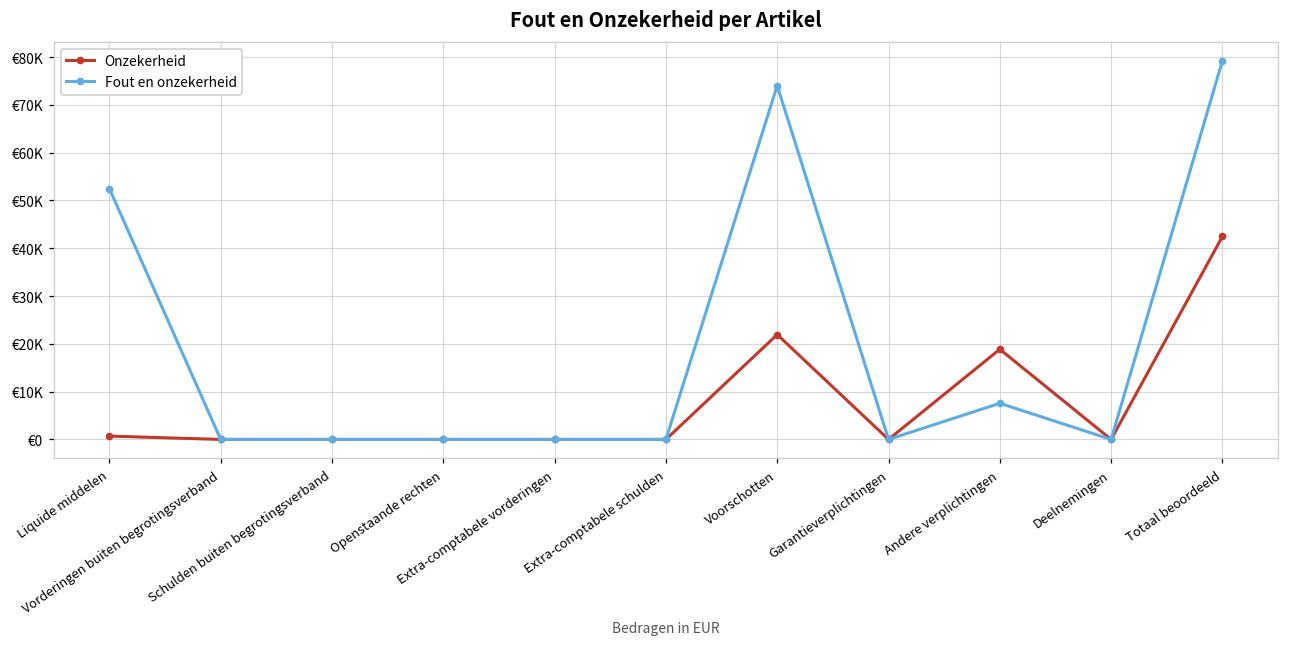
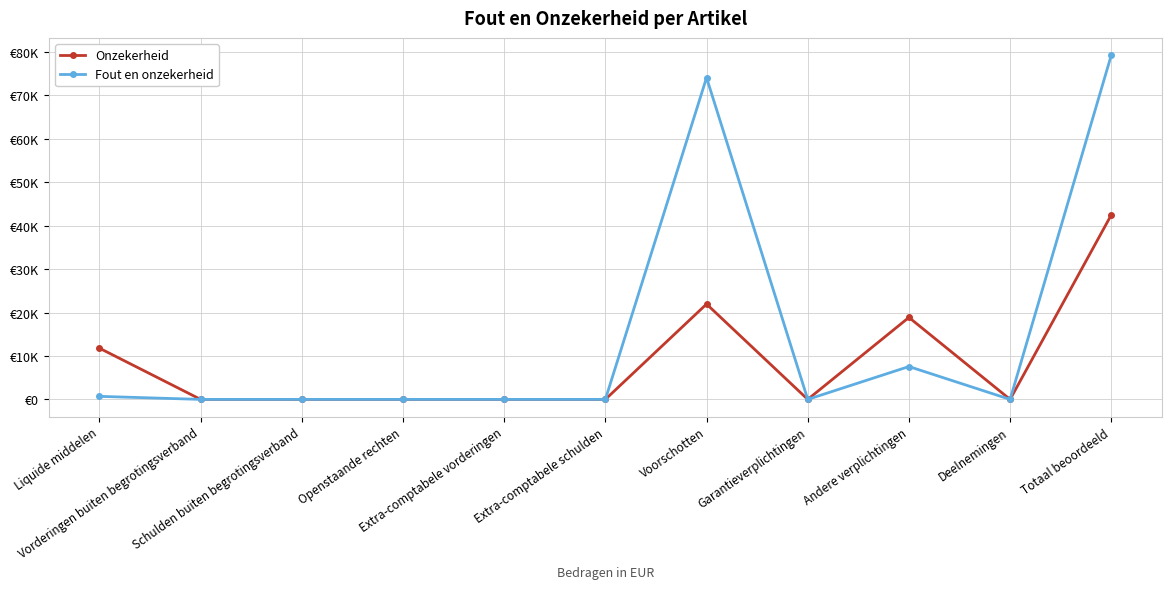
Onzekerheid, Liquide middelen: €1000 -> €12000
Fout en onzekerheid, Liquide middelen: €53000 -> €1000
